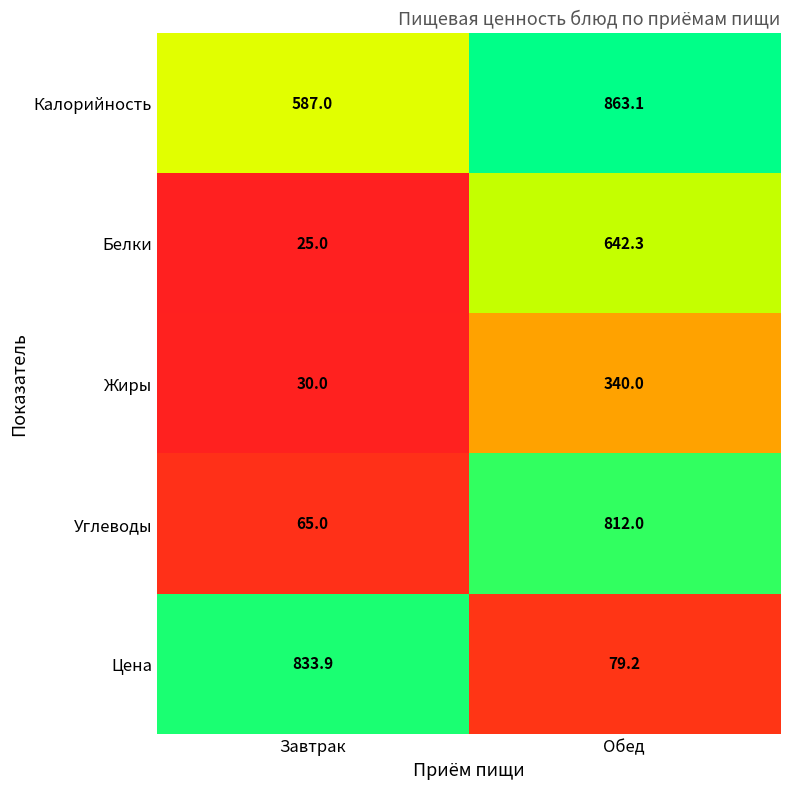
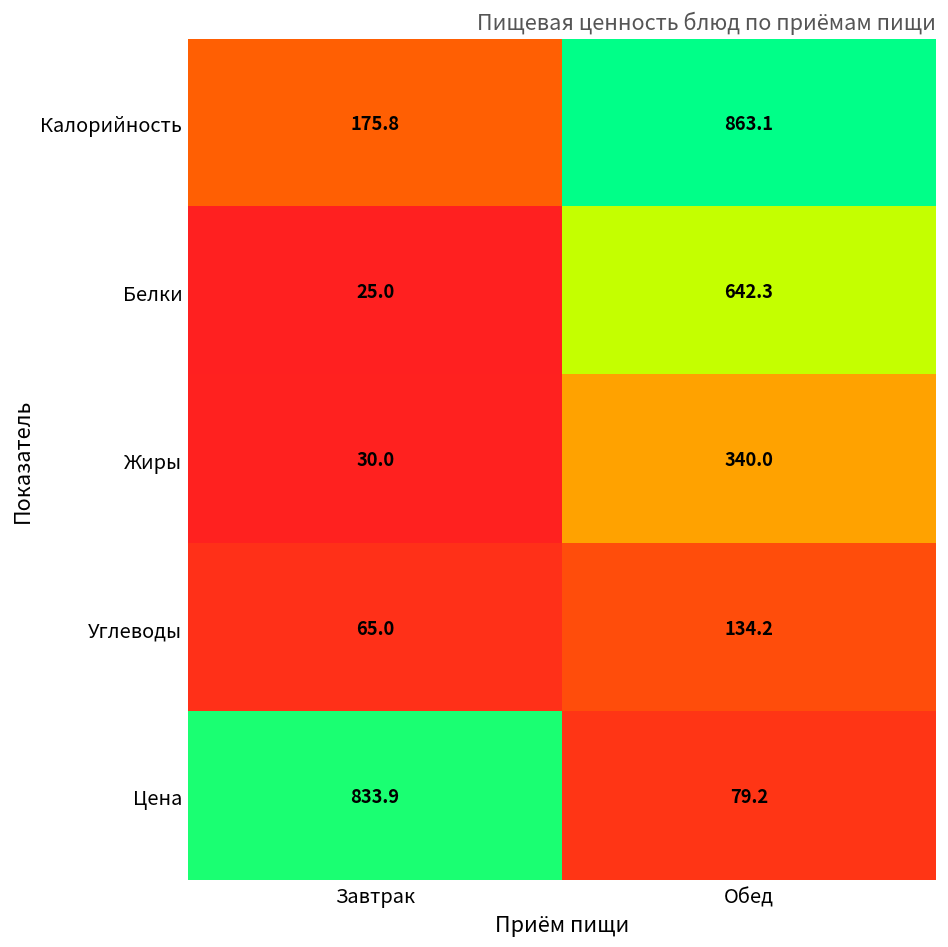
Калорийность, Завтрак: 587.0 -> 175.8
Углеводы, Обед: 812.0 -> 134.2
